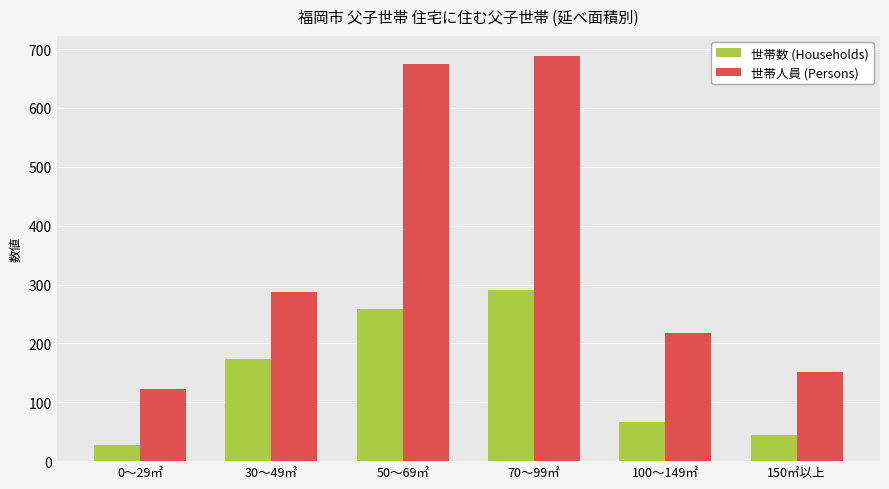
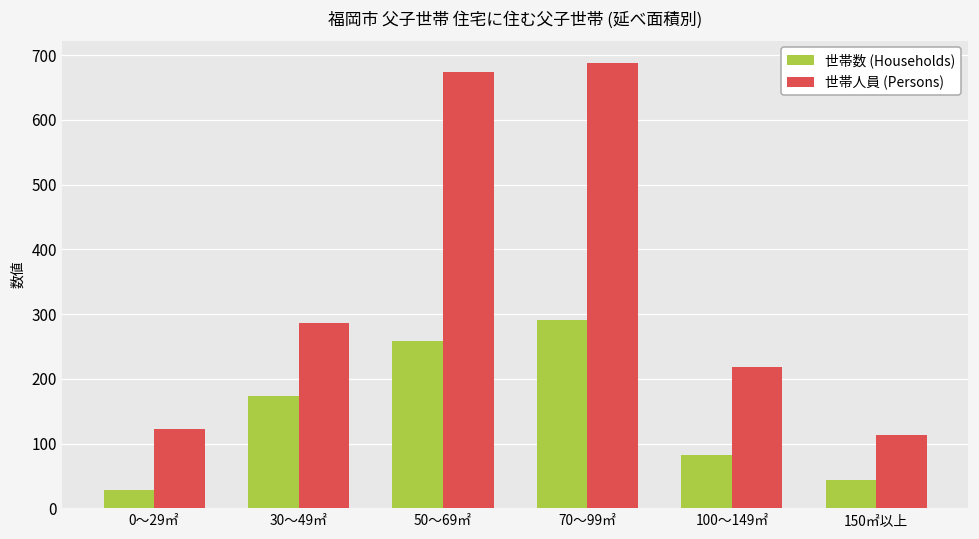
世帯数 (Households), 100～149㎡: 70 -> 80
世帯人員 (Persons), 150㎡以上: 150 -> 110
